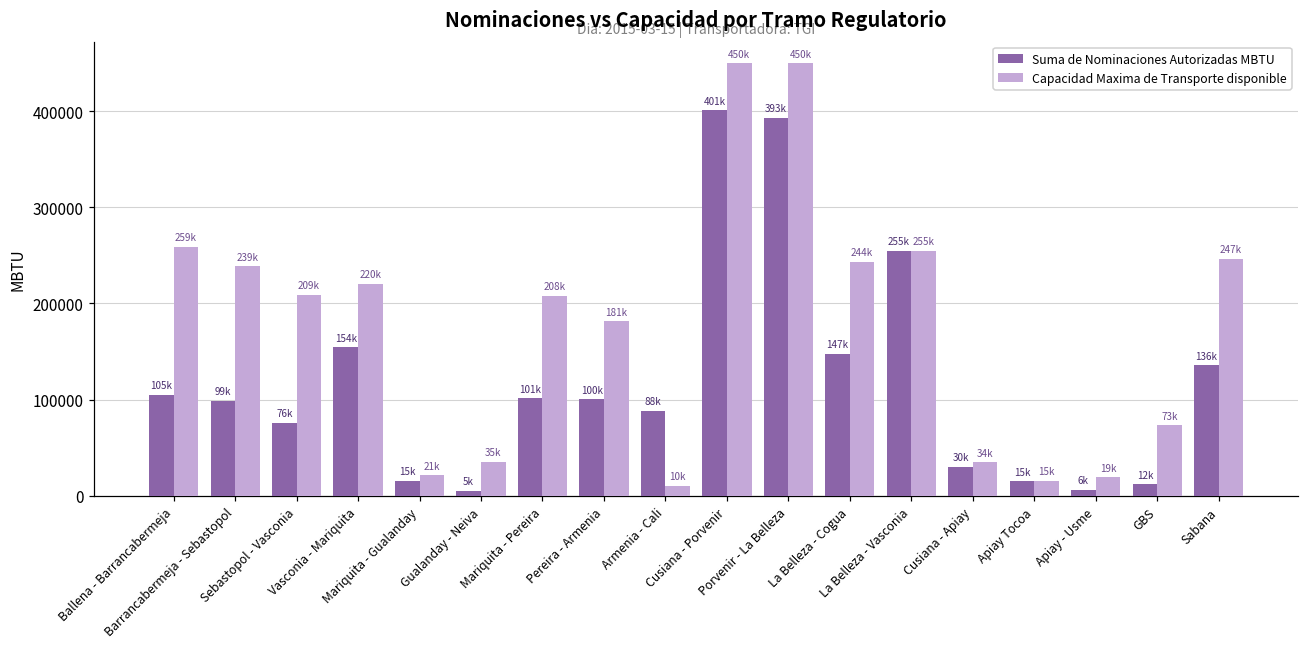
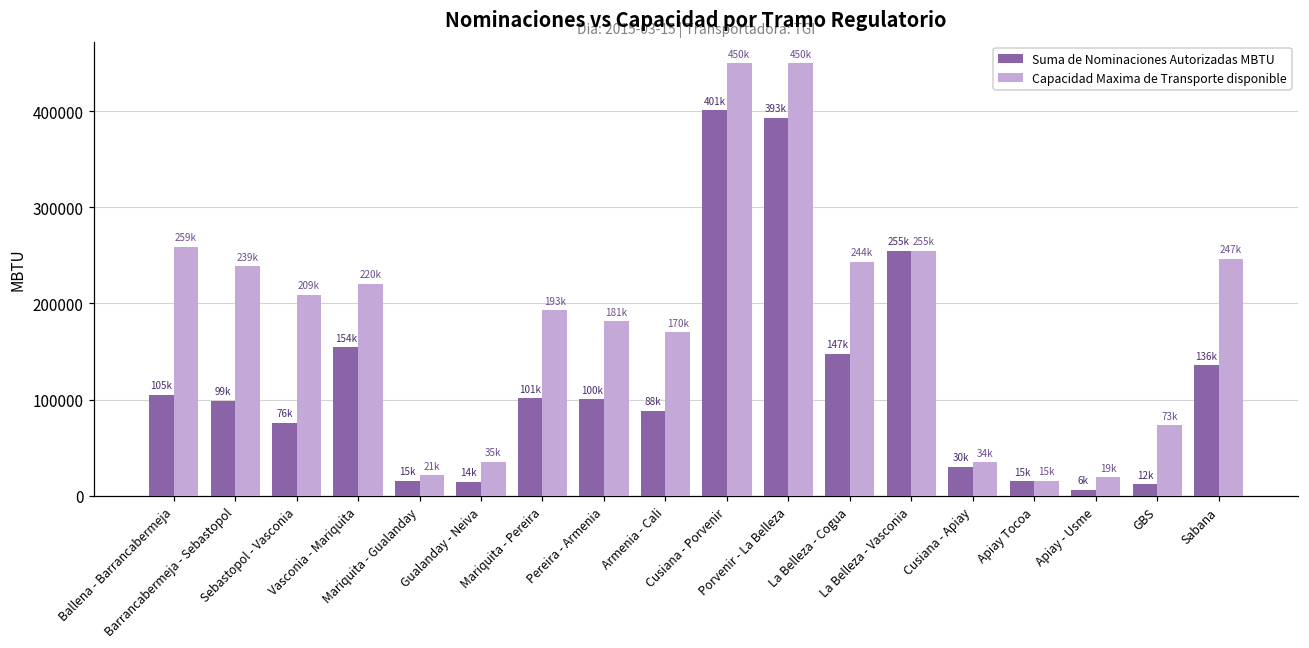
Suma de Nominaciones Autorizadas MBTU, Gualanday - Neiva: 5k -> 14k
Capacidad Maxima de Transporte disponible, Mariquita - Pereira: 208k -> 193k
Capacidad Maxima de Transporte disponible, Armenia - Cali: 10k -> 170k
